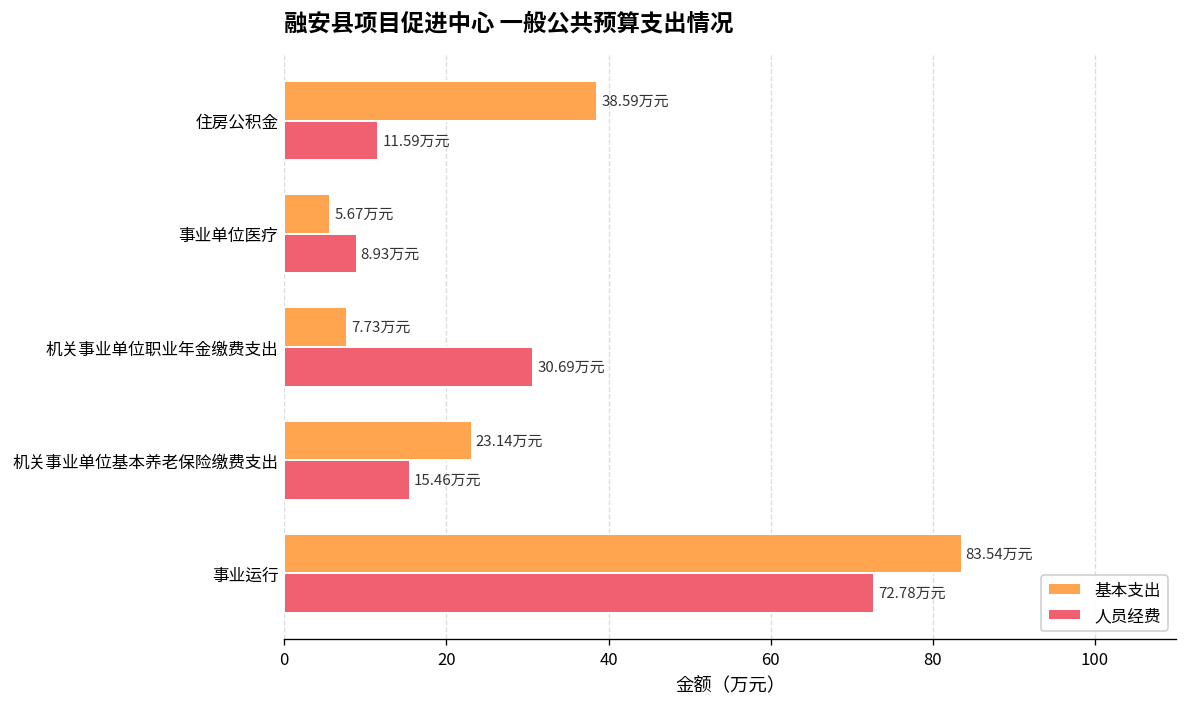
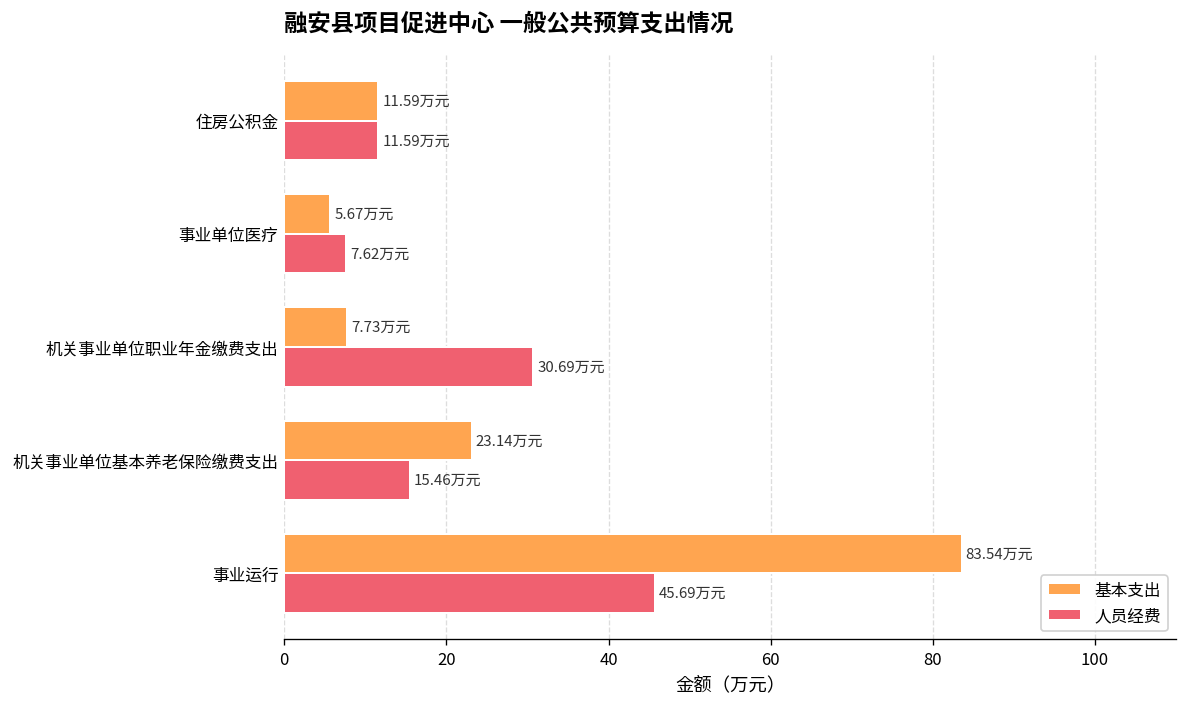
基本支出, 住房公积金: 38.59 -> 11.59
人员经费, 事业单位医疗: 8.93 -> 7.62
人员经费, 事业运行: 72.78 -> 45.69
